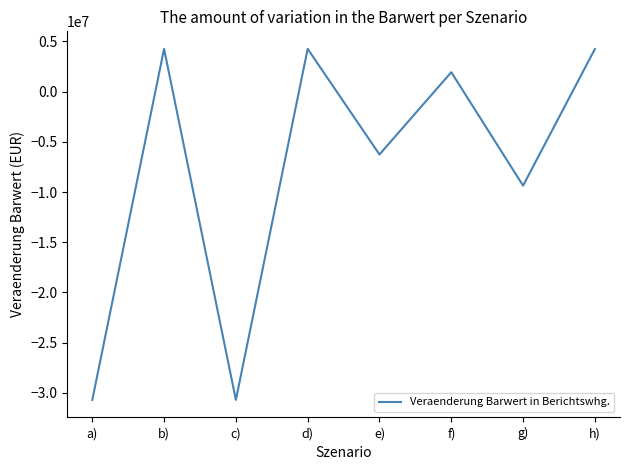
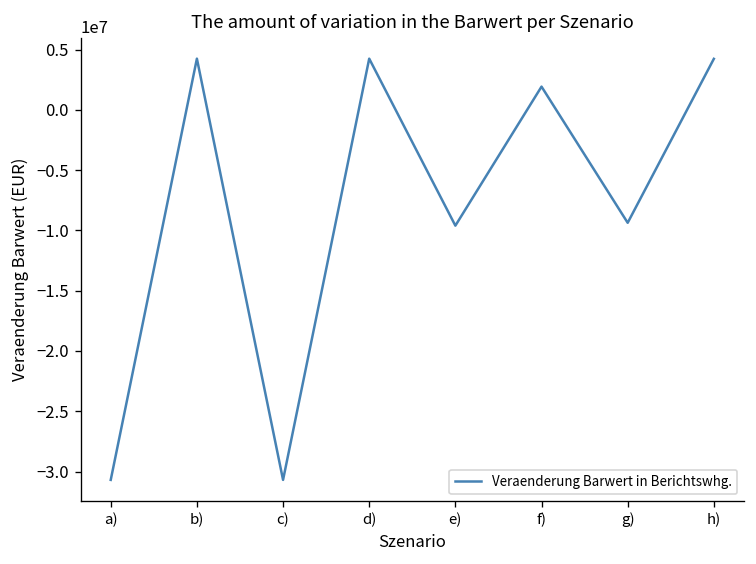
e): -6300000 -> -9600000
